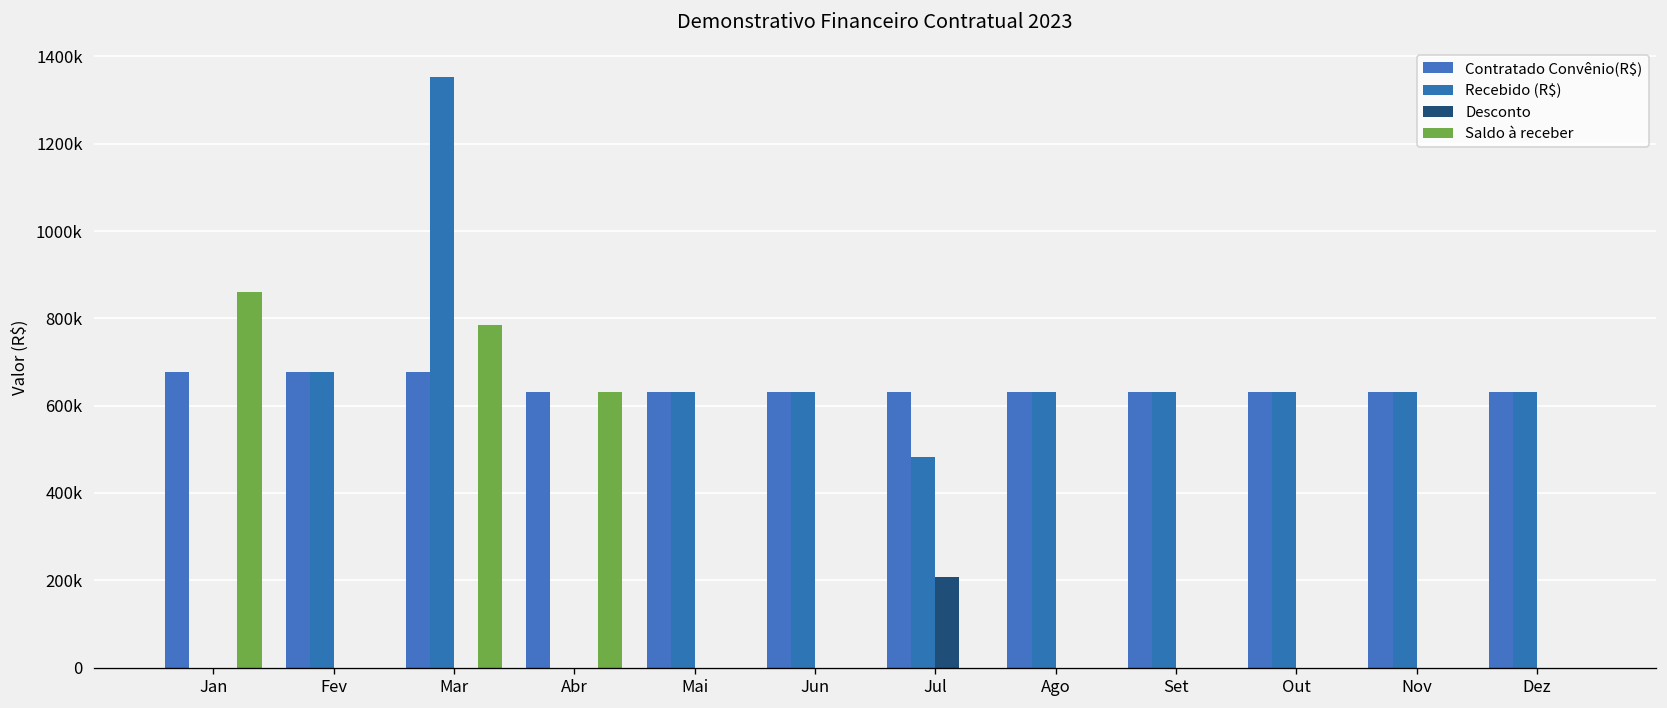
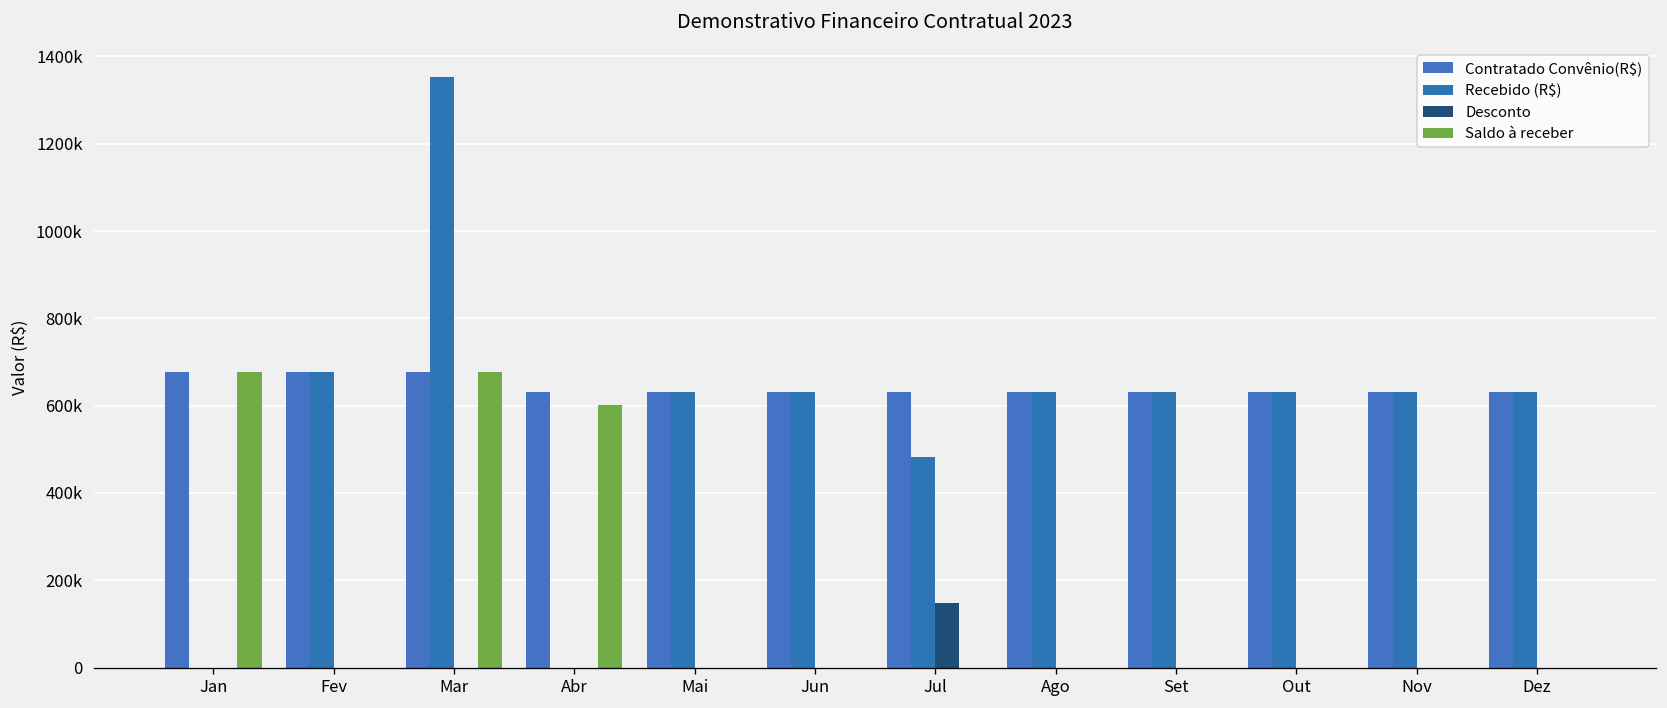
Saldo à receber, Jan: 860000 -> 680000
Saldo à receber, Mar: 780000 -> 680000
Saldo à receber, Abr: 630000 -> 600000
Desconto, Jul: 210000 -> 150000
